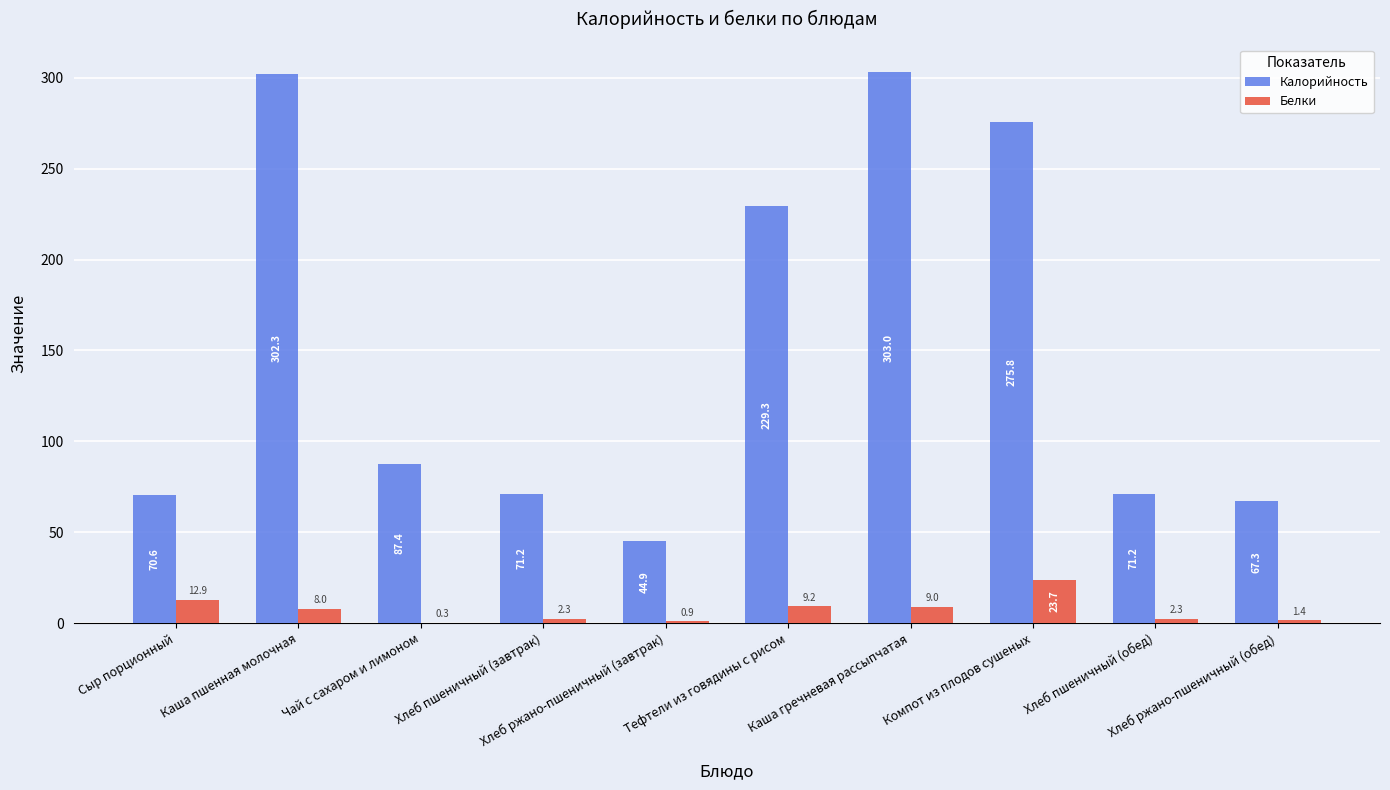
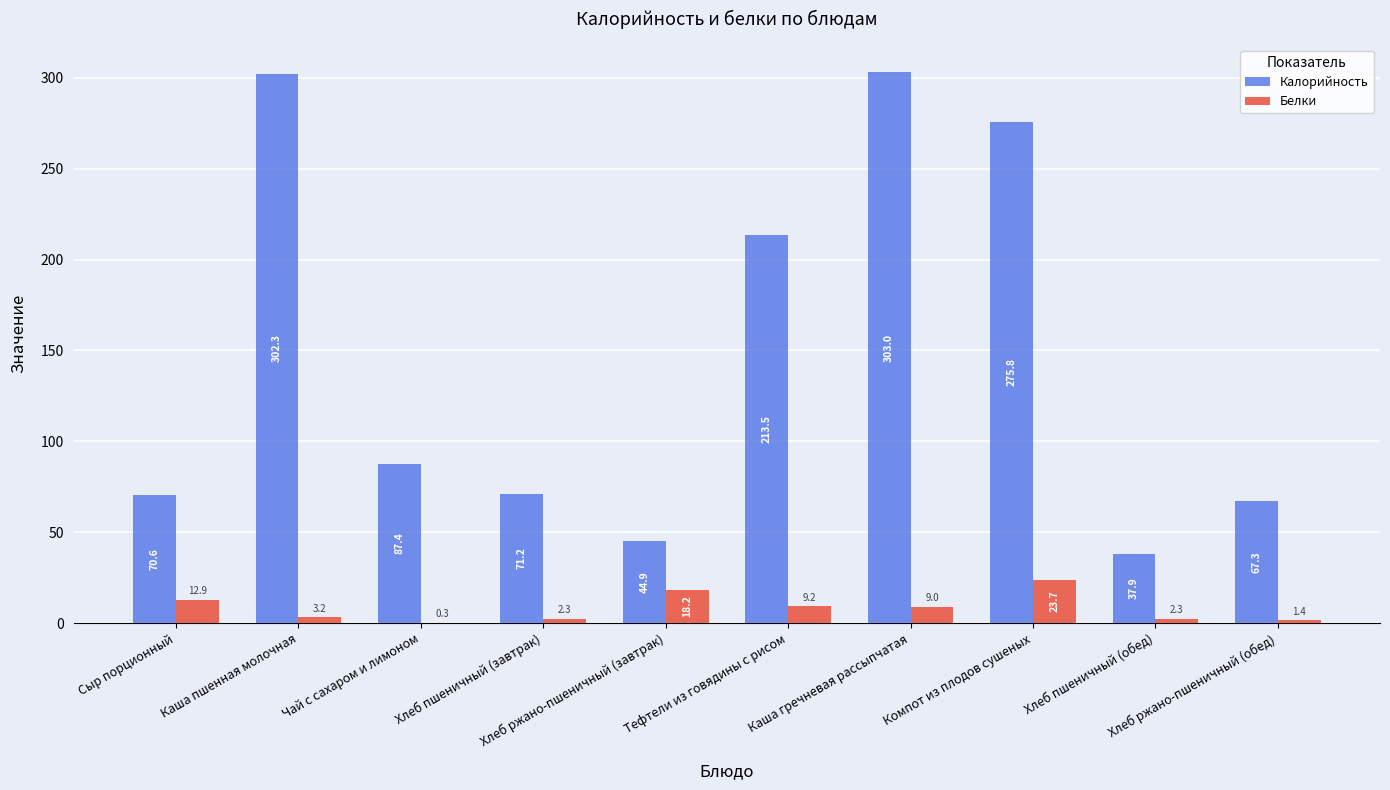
Белки, Каша пшенная молочная: 8.0 -> 3.2
Белки, Хлеб ржано-пшеничный (завтрак): 0.9 -> 18.2
Калорийность, Тефтели из говядины с рисом: 229.3 -> 213.5
Калорийность, Хлеб пшеничный (обед): 71.2 -> 37.9
